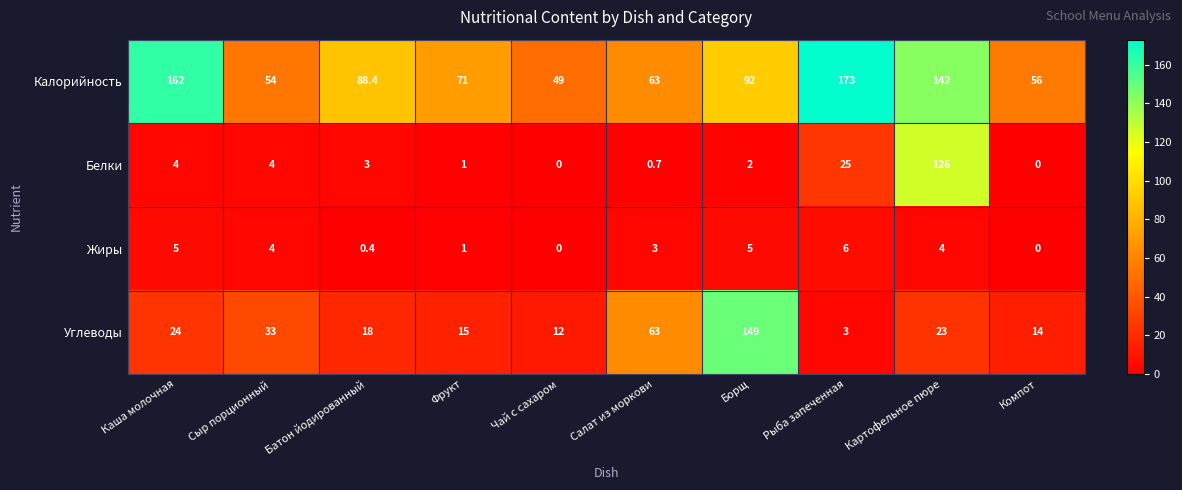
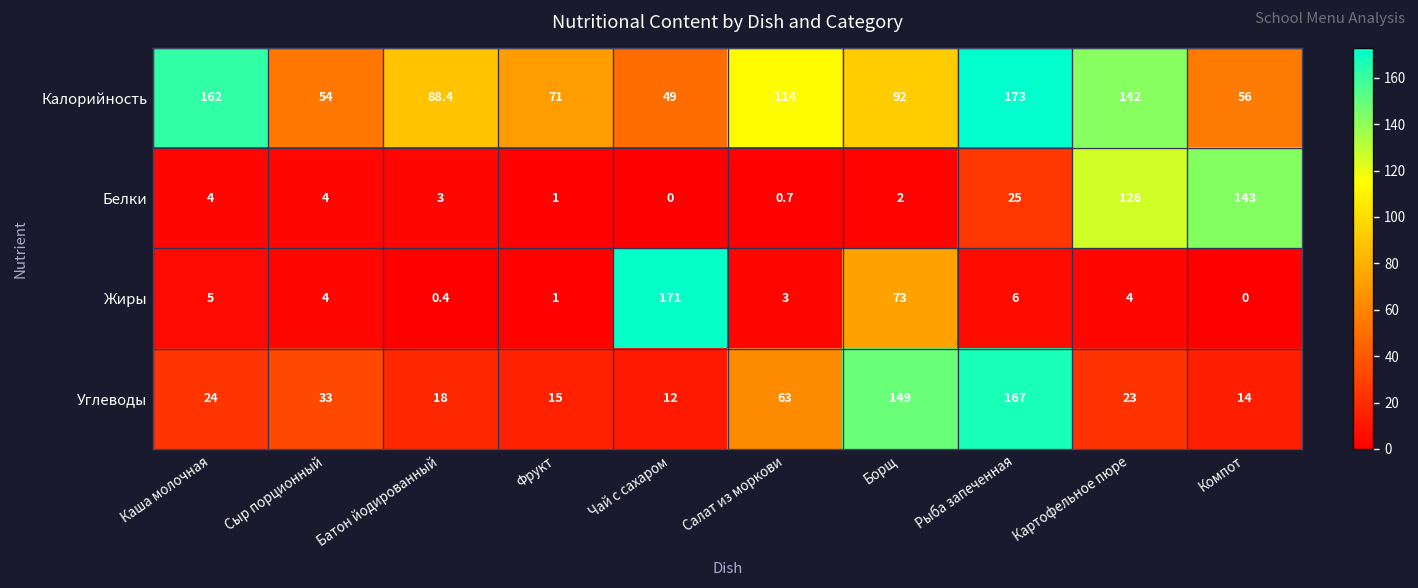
Калорийность, Салат из моркови: 63 -> 114
Белки, Компот: 0 -> 143
Жиры, Чай с сахаром: 0 -> 171
Жиры, Борщ: 5 -> 73
Углеводы, Рыба запеченная: 3 -> 167
